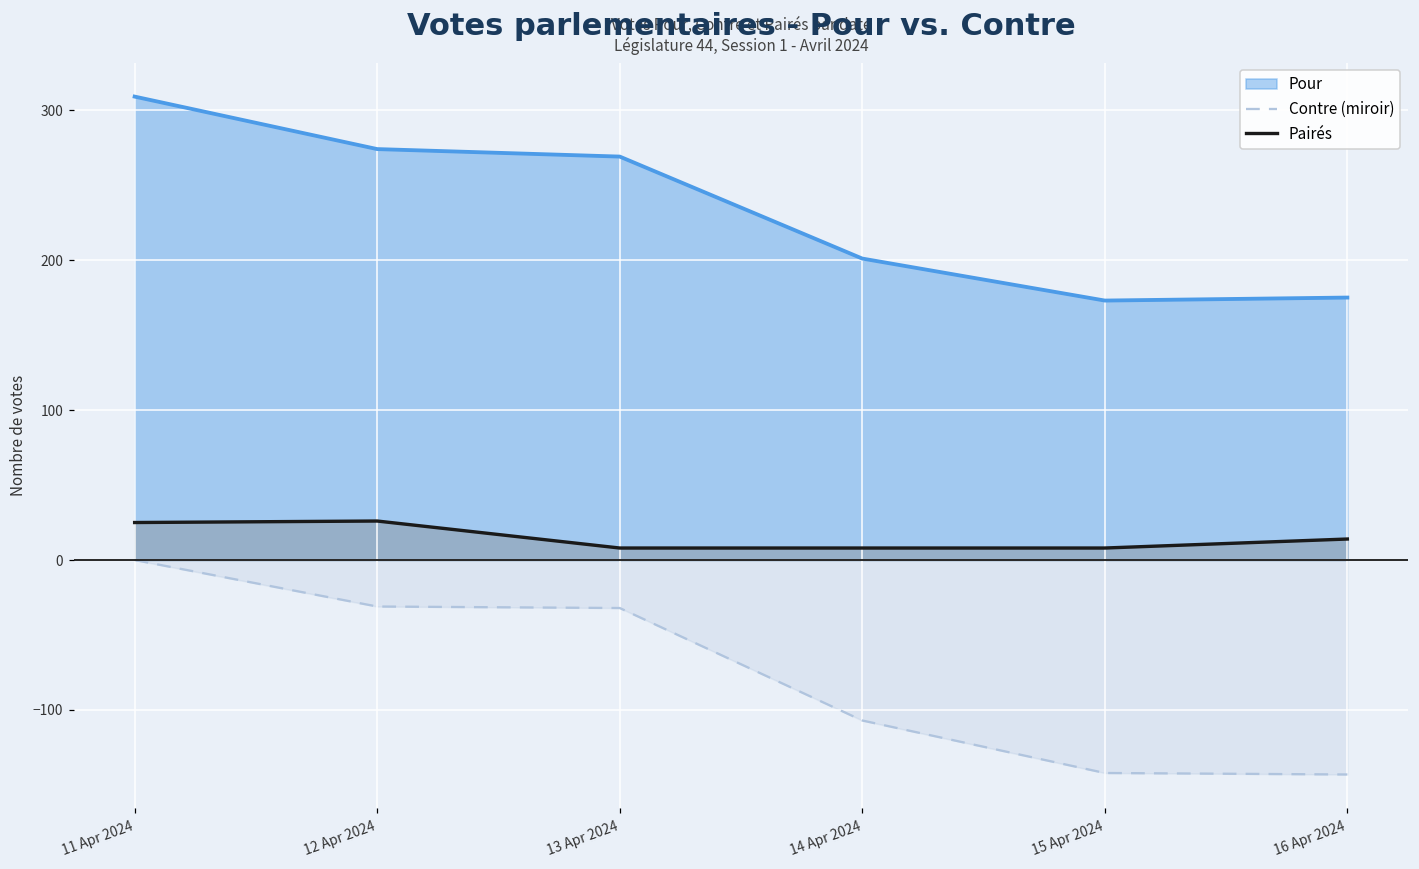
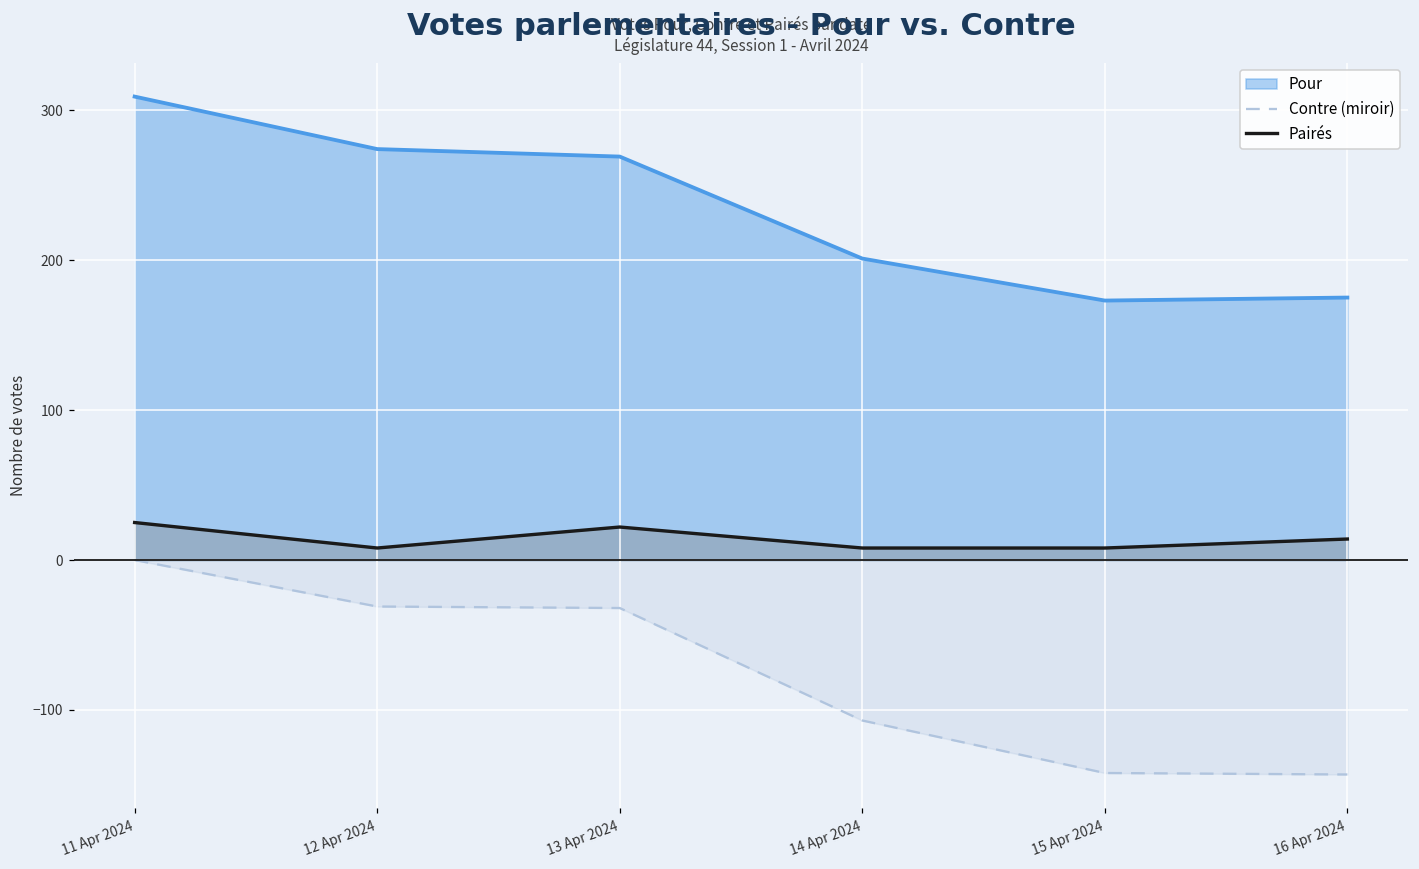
Pairés, 12 Apr 2024: 26 -> 8
Pairés, 13 Apr 2024: 8 -> 22
